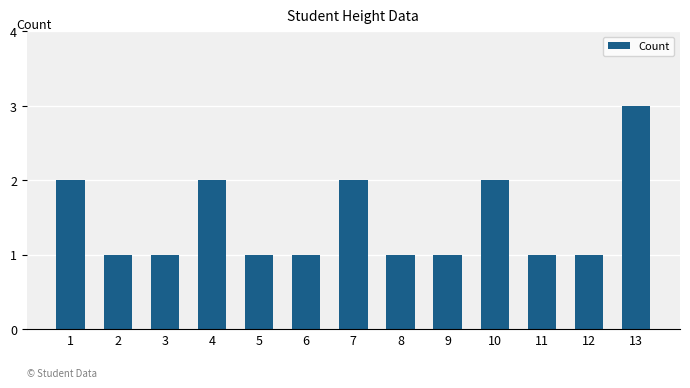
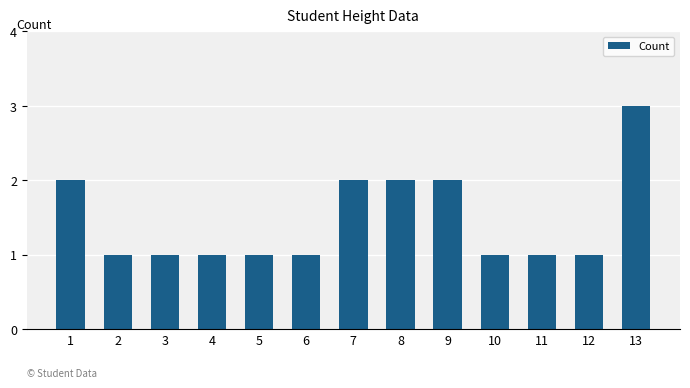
4: 2 -> 1
8: 1 -> 2
9: 1 -> 2
10: 2 -> 1
